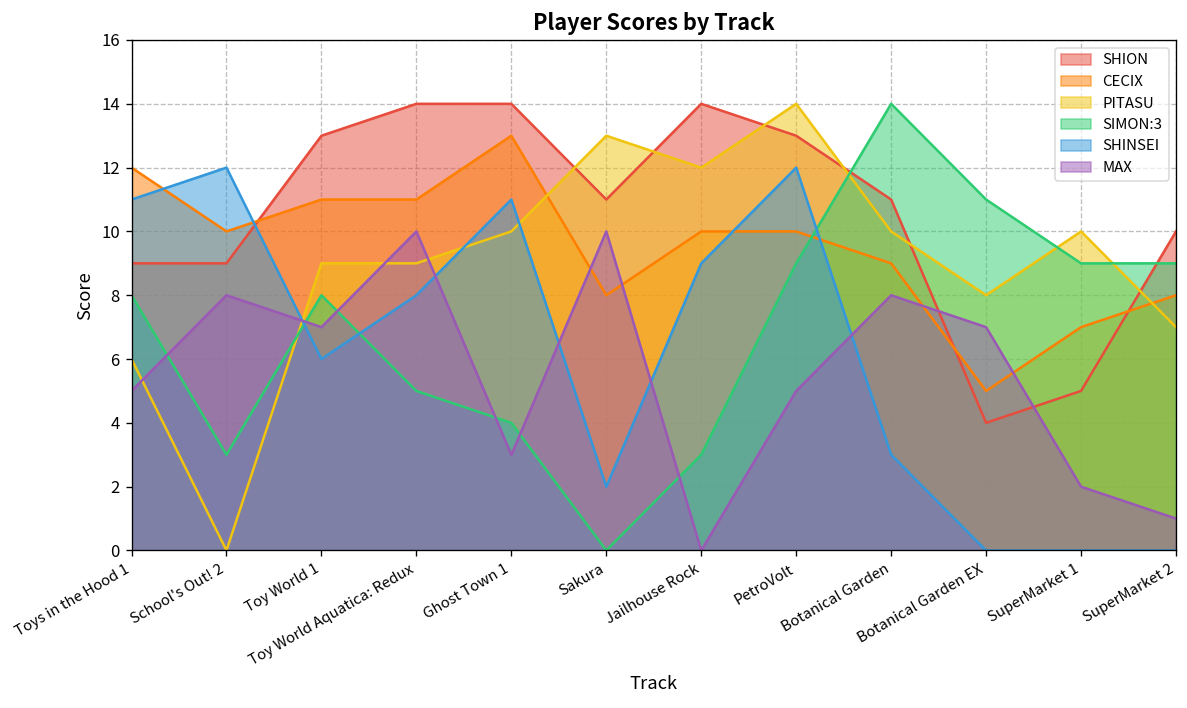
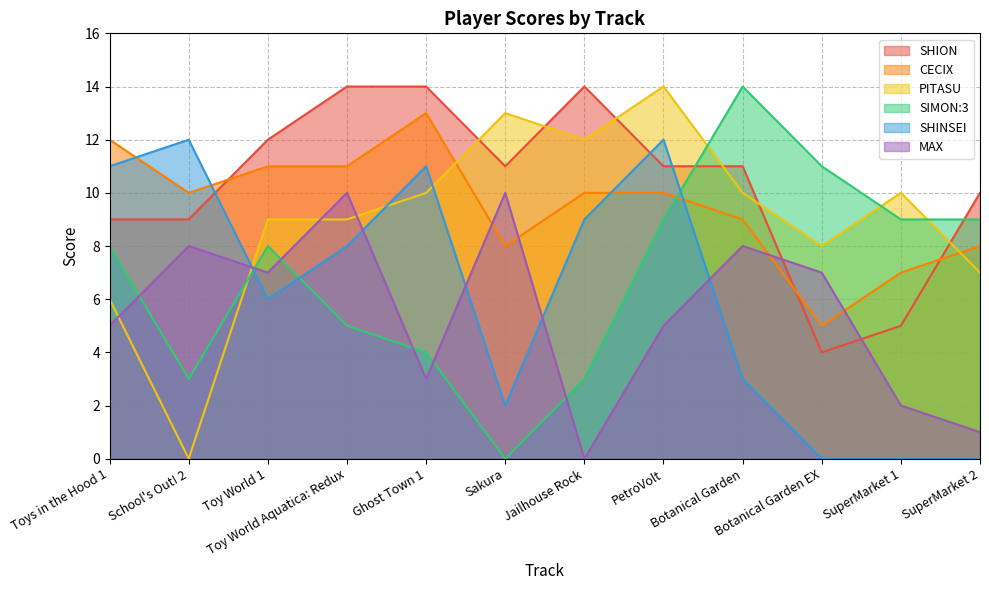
SHION, Toy World 1: 13 -> 12
SHION, PetroVolt: 13 -> 11
